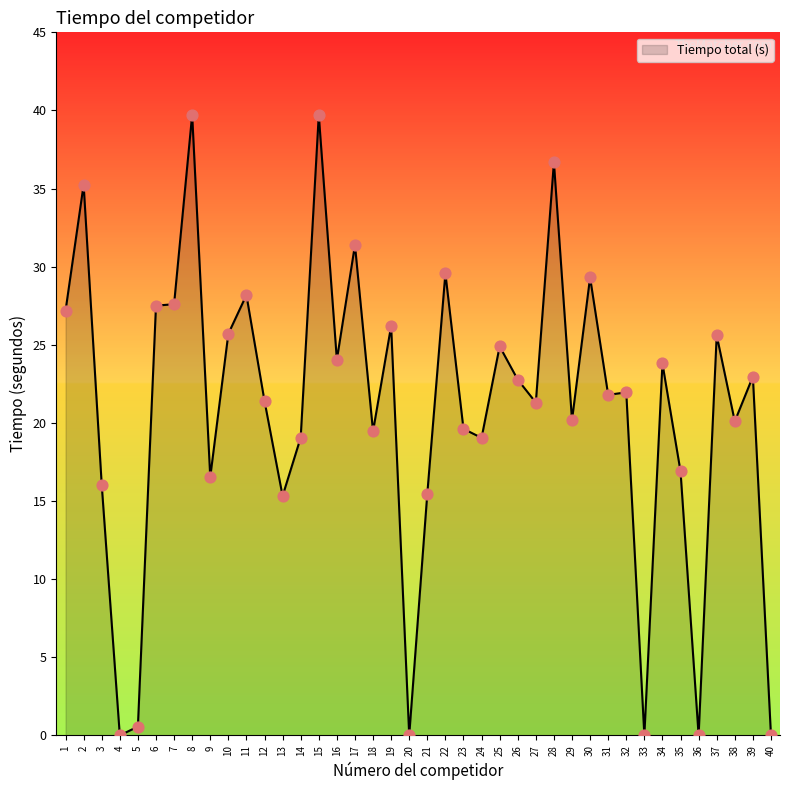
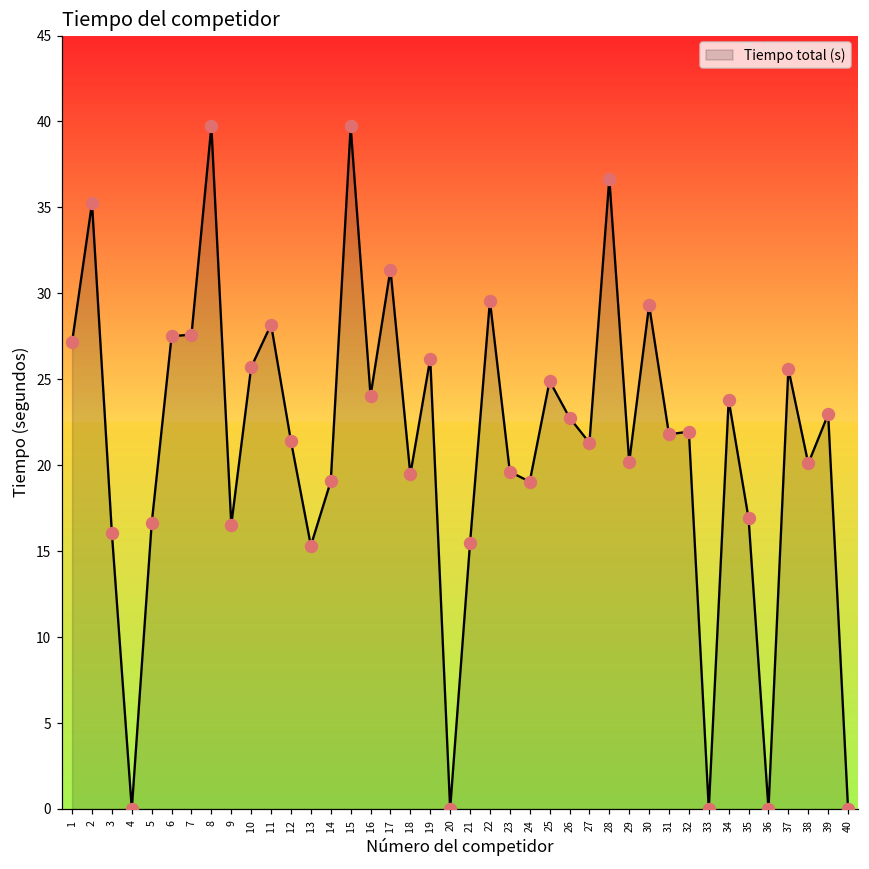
5: 0.6 -> 16.6
